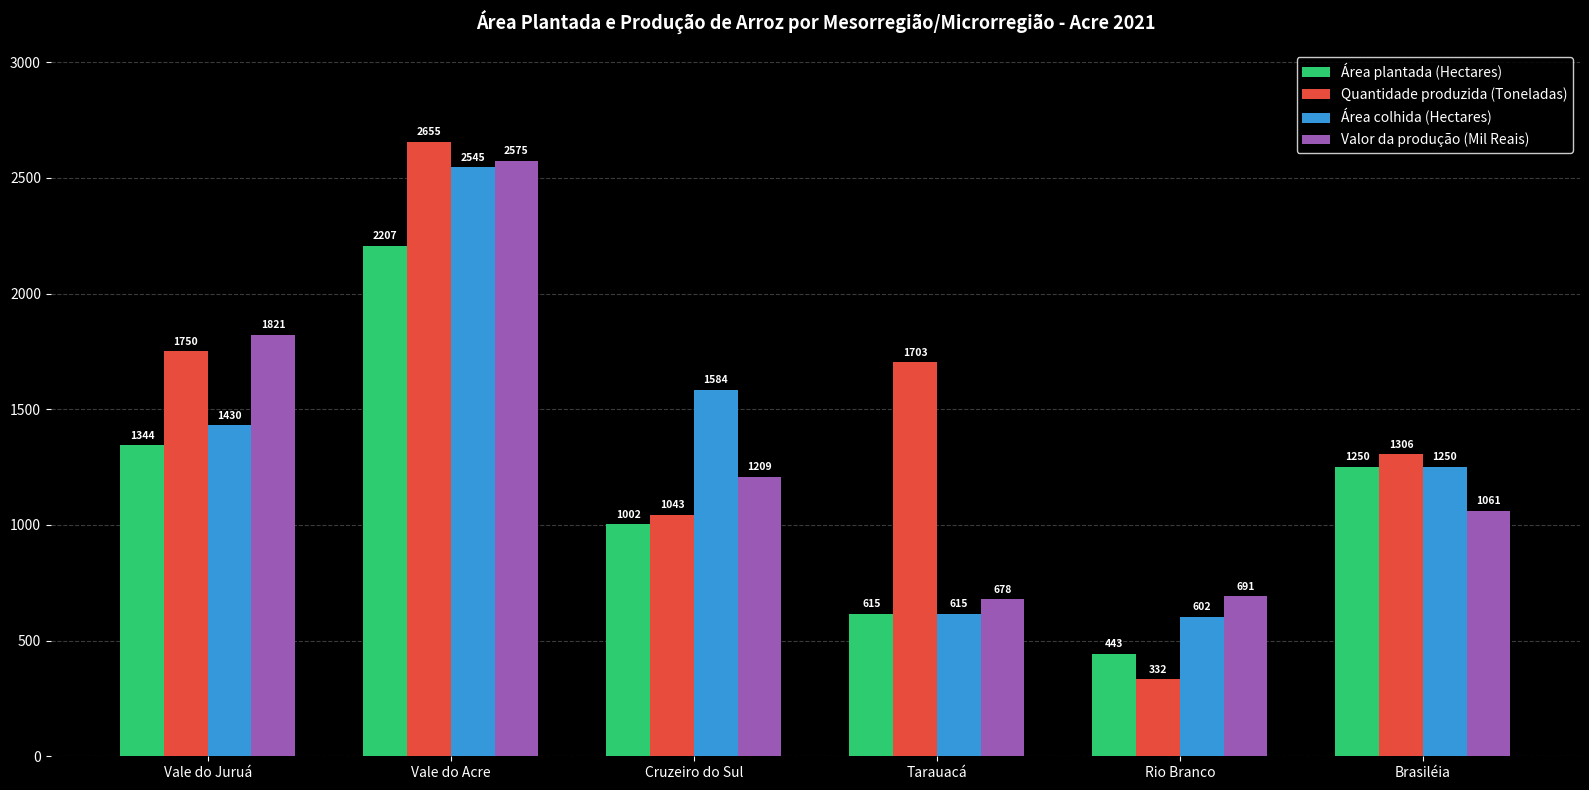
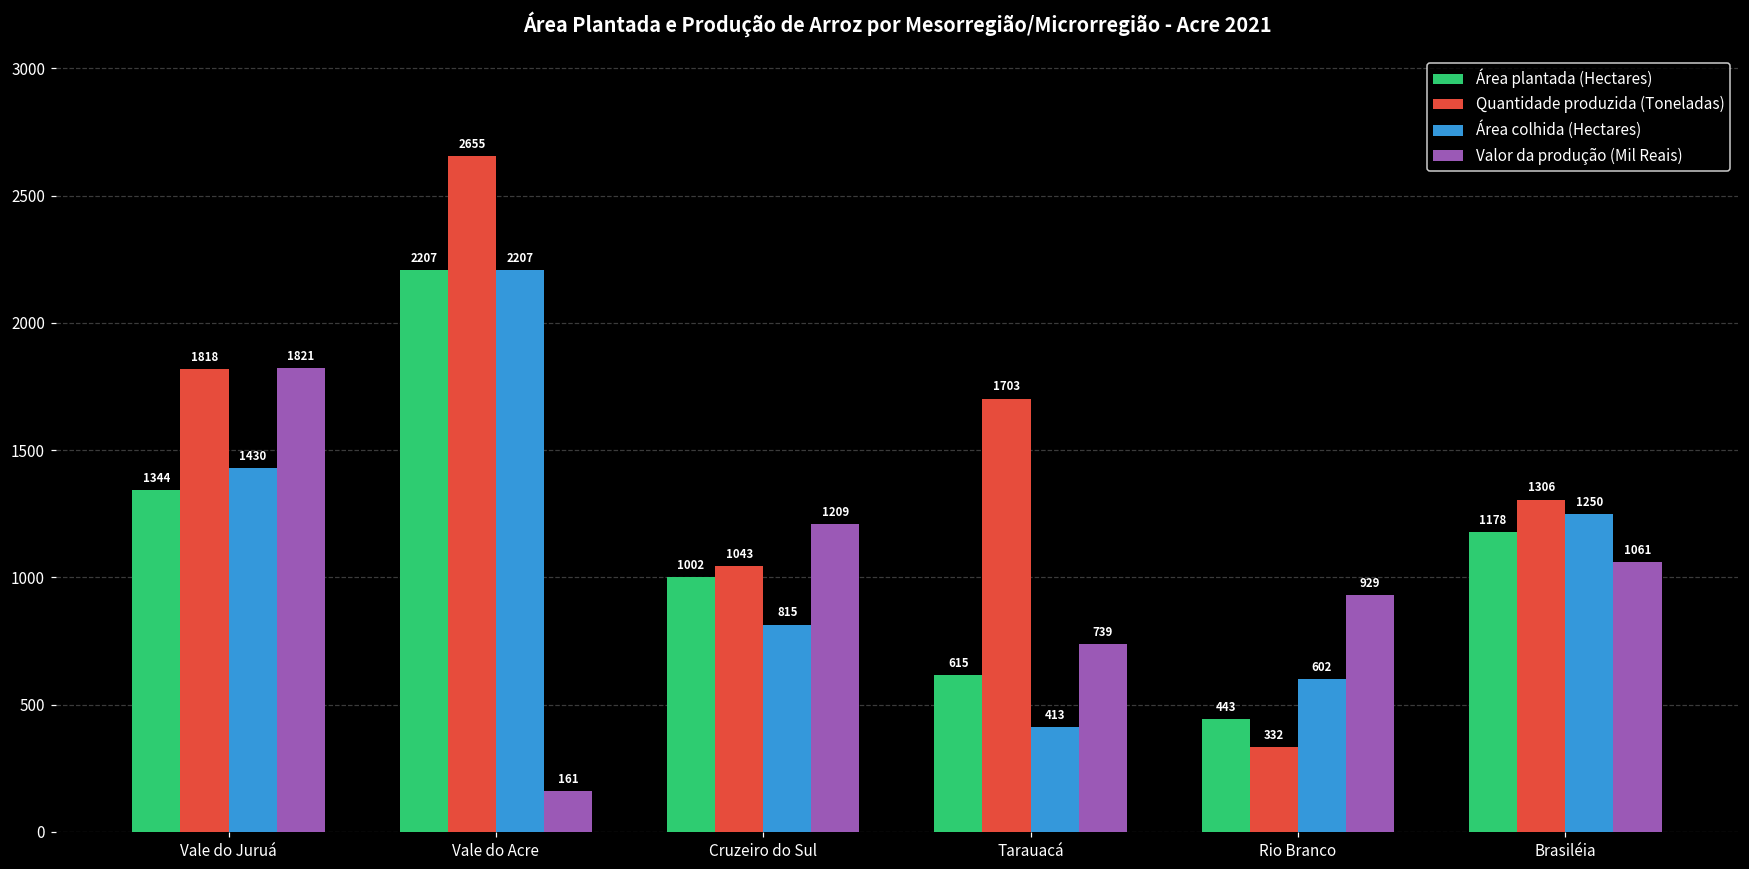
Quantidade produzida (Toneladas), Vale do Juruá: 1750 -> 1818
Área colhida (Hectares), Vale do Acre: 2545 -> 2207
Valor da produção (Mil Reais), Vale do Acre: 2575 -> 161
Área colhida (Hectares), Cruzeiro do Sul: 1584 -> 815
Área colhida (Hectares), Tarauacá: 615 -> 413
Valor da produção (Mil Reais), Tarauacá: 678 -> 739
Valor da produção (Mil Reais), Rio Branco: 691 -> 929
Área plantada (Hectares), Brasiléia: 1250 -> 1178
